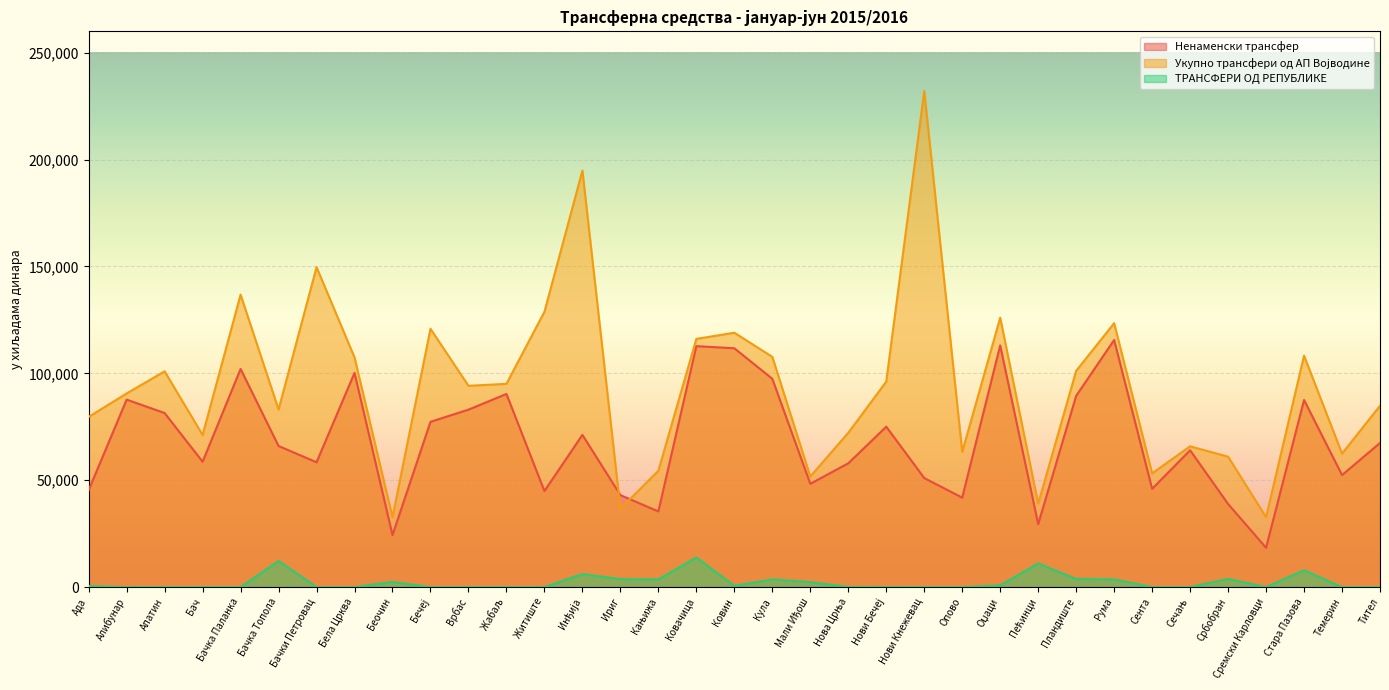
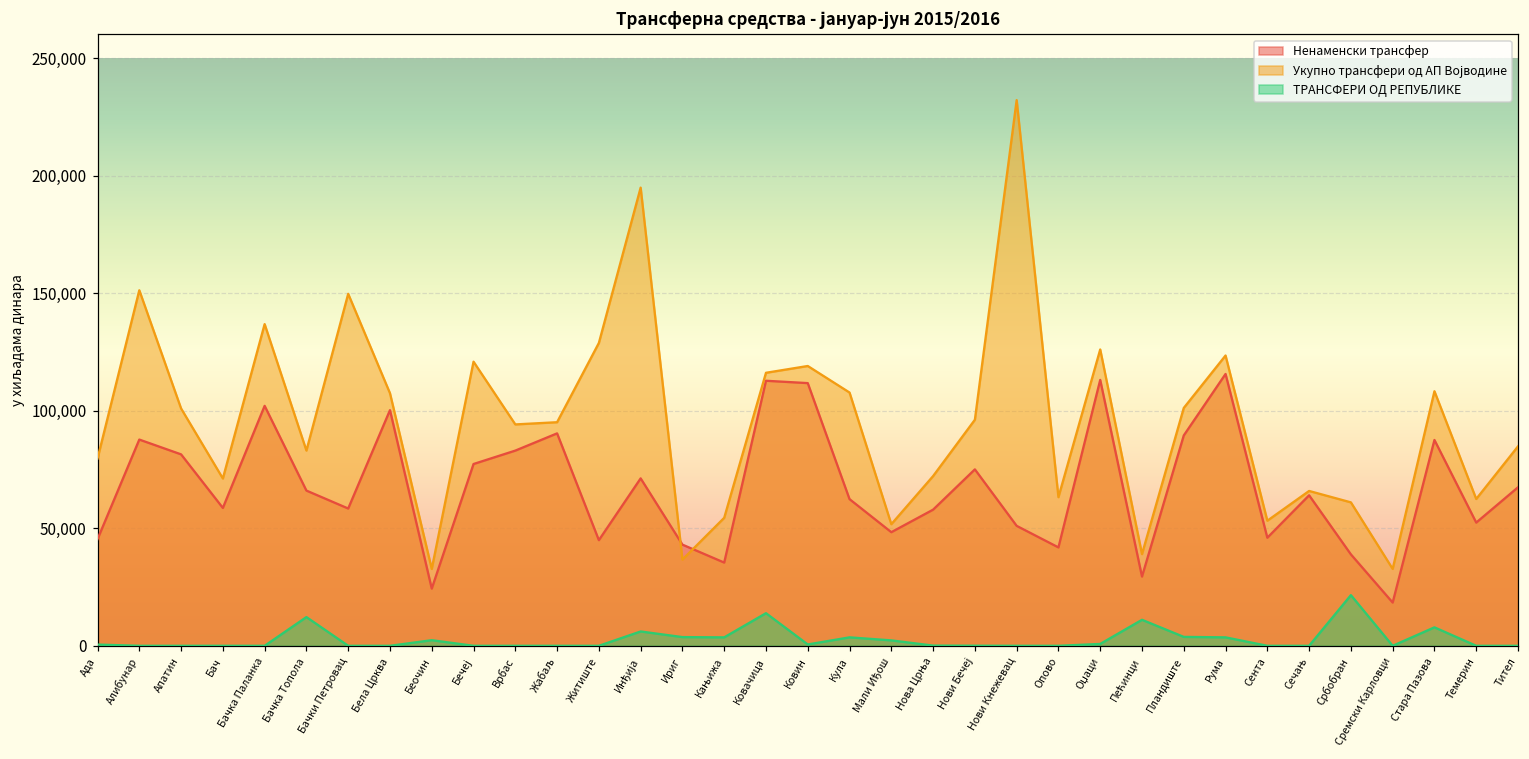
Укупно трансфери од АП Војводине, Алибунар: 91,000 -> 151,000
Ненаменски трансфер, Кула: 97,000 -> 62,000
ТРАНСФЕРИ ОД РЕПУБЛИКЕ, Србобран: 4,000 -> 22,000
